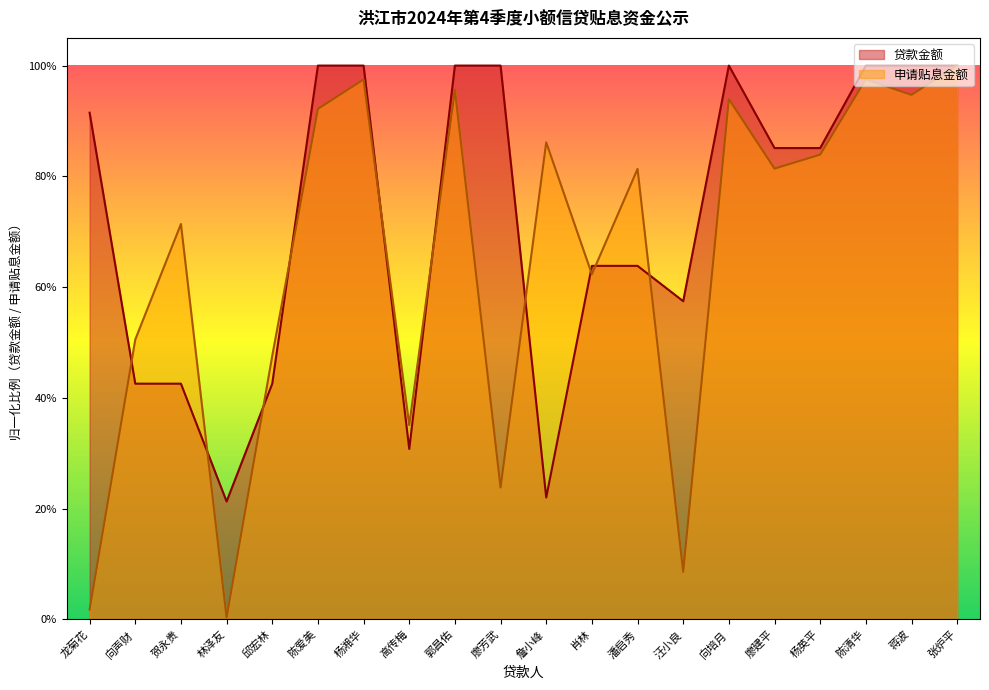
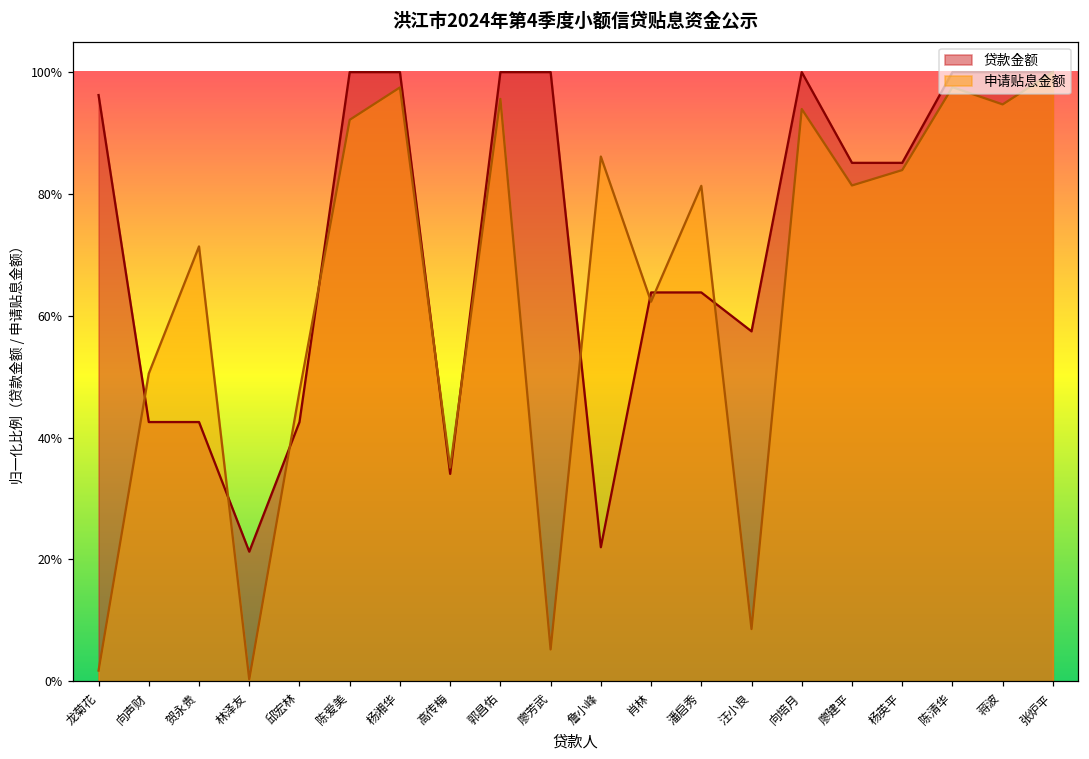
贷款金额, 龙菊花: 91% -> 96%
贷款金额, 高传梅: 31% -> 34%
申请贴息金额, 廖芳武: 24% -> 5%
